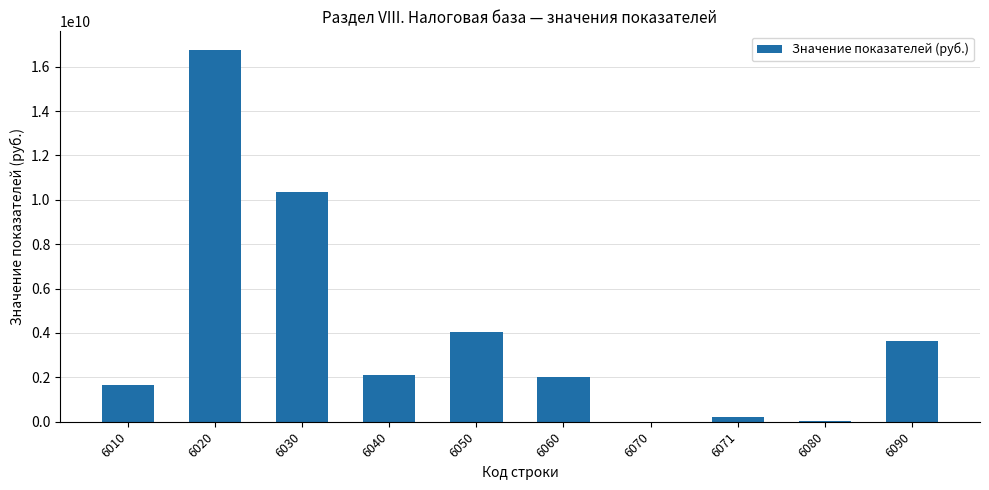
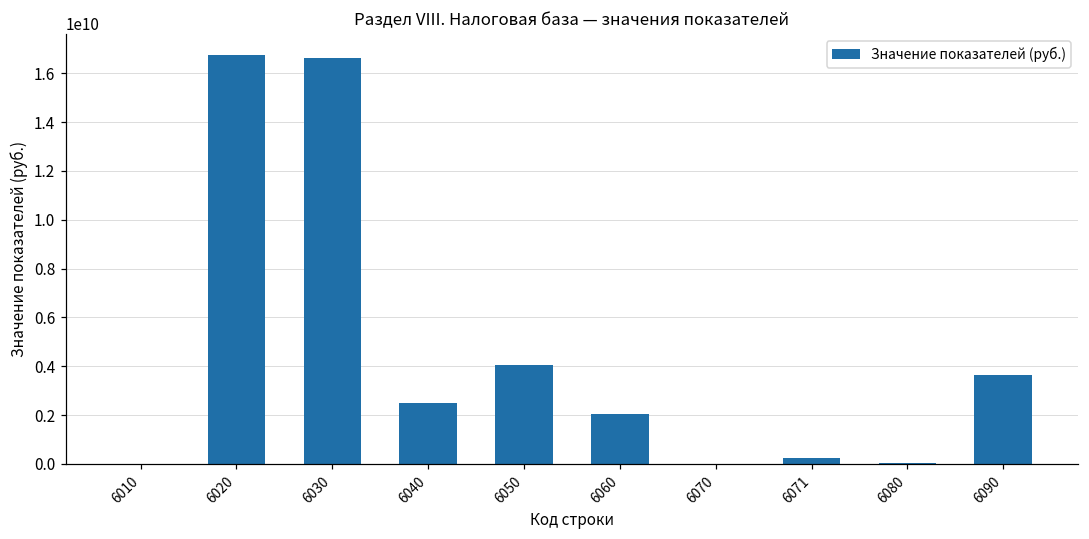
6010: 1600000000 -> 0
6030: 10300000000 -> 16600000000
6040: 2100000000 -> 2500000000
